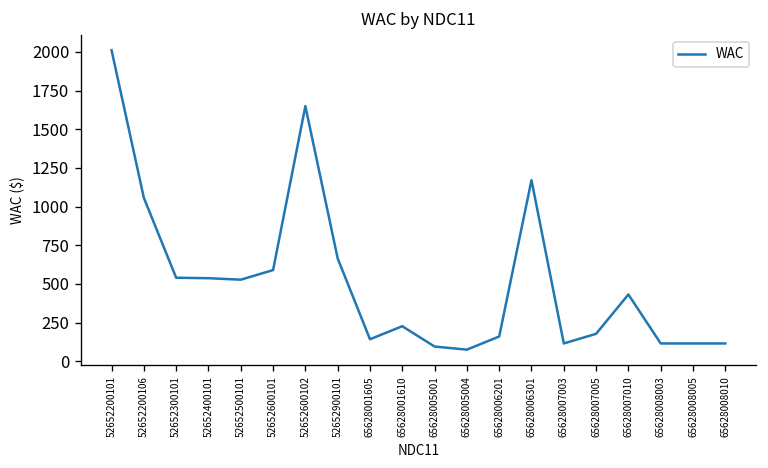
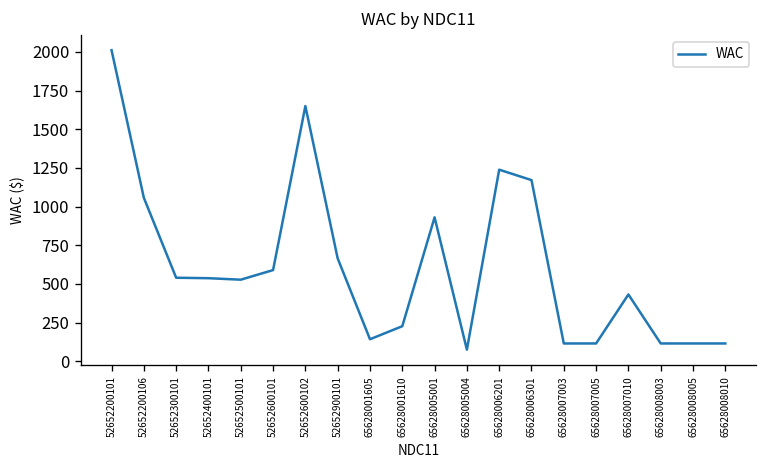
65628005001: 100 -> 930
65628006201: 160 -> 1240
65628007005: 180 -> 120
